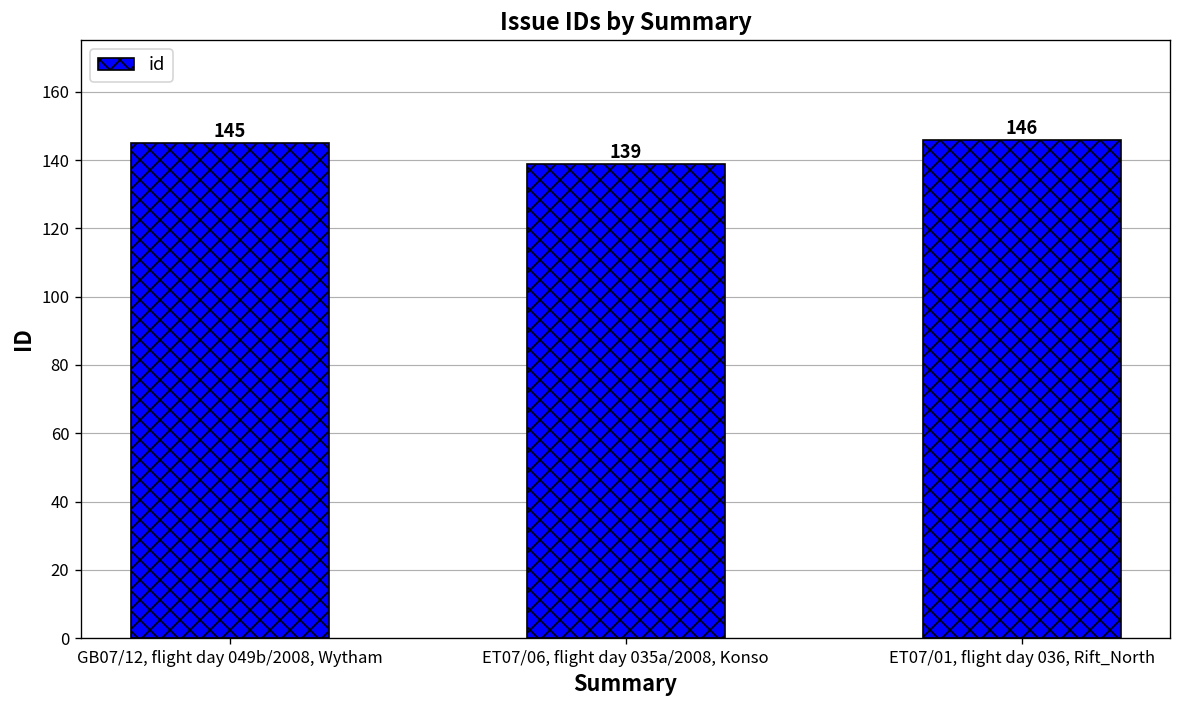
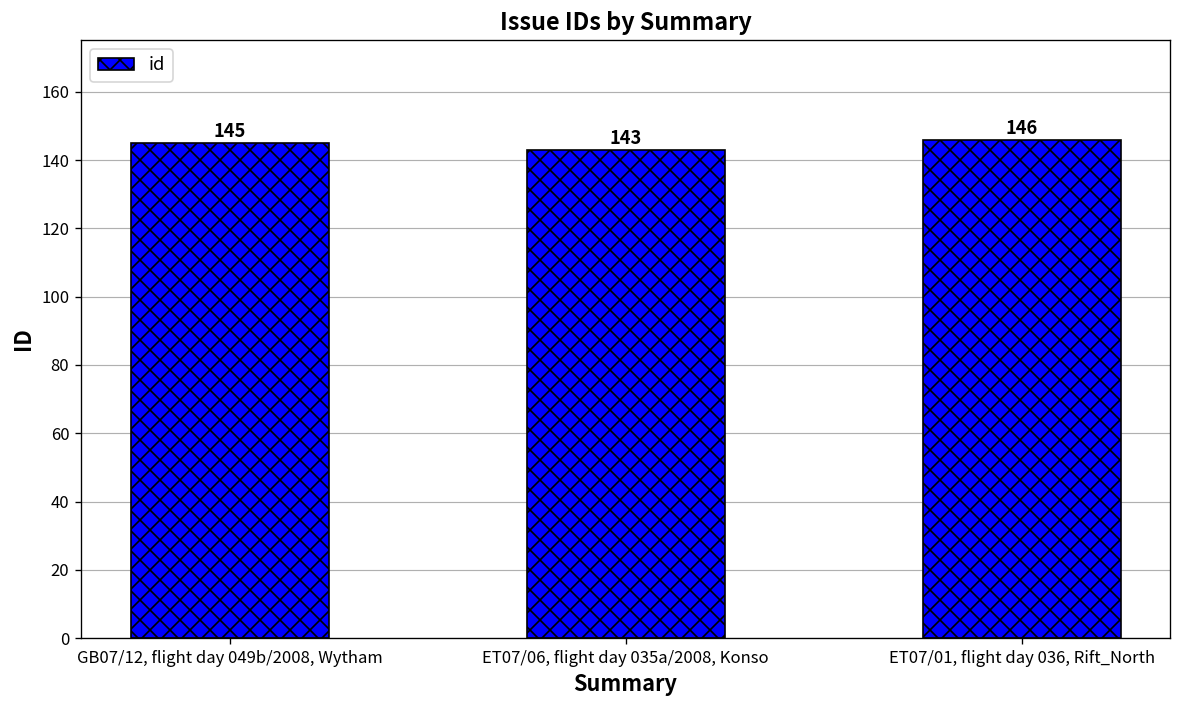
ET07/06, flight day 035a/2008, Konso: 139 -> 143
